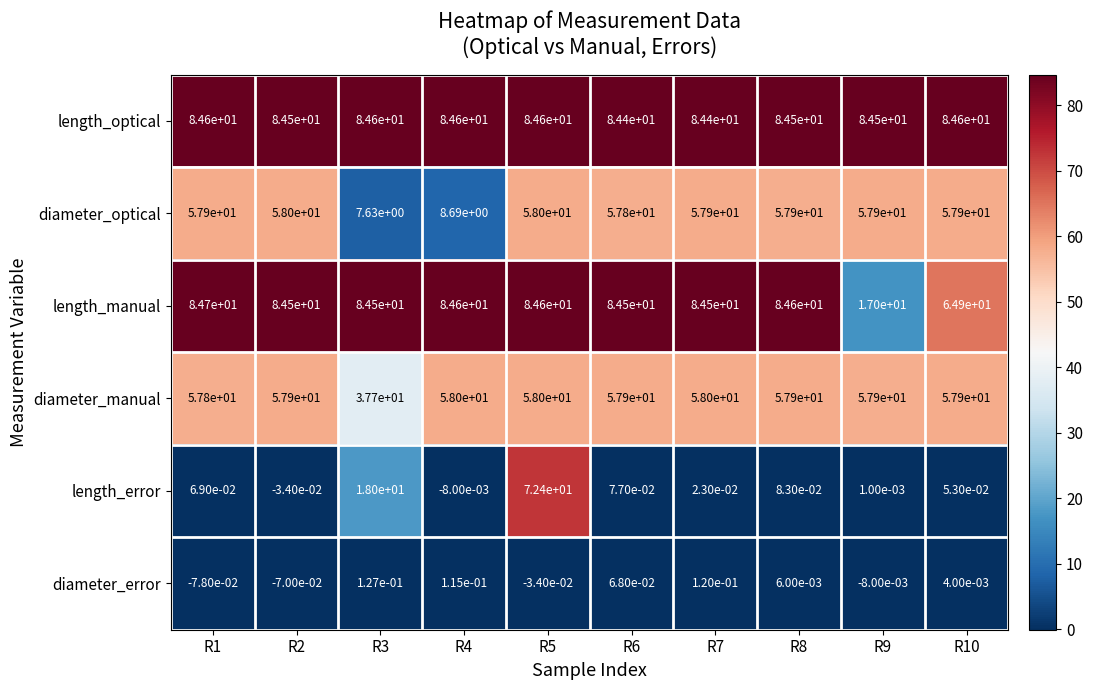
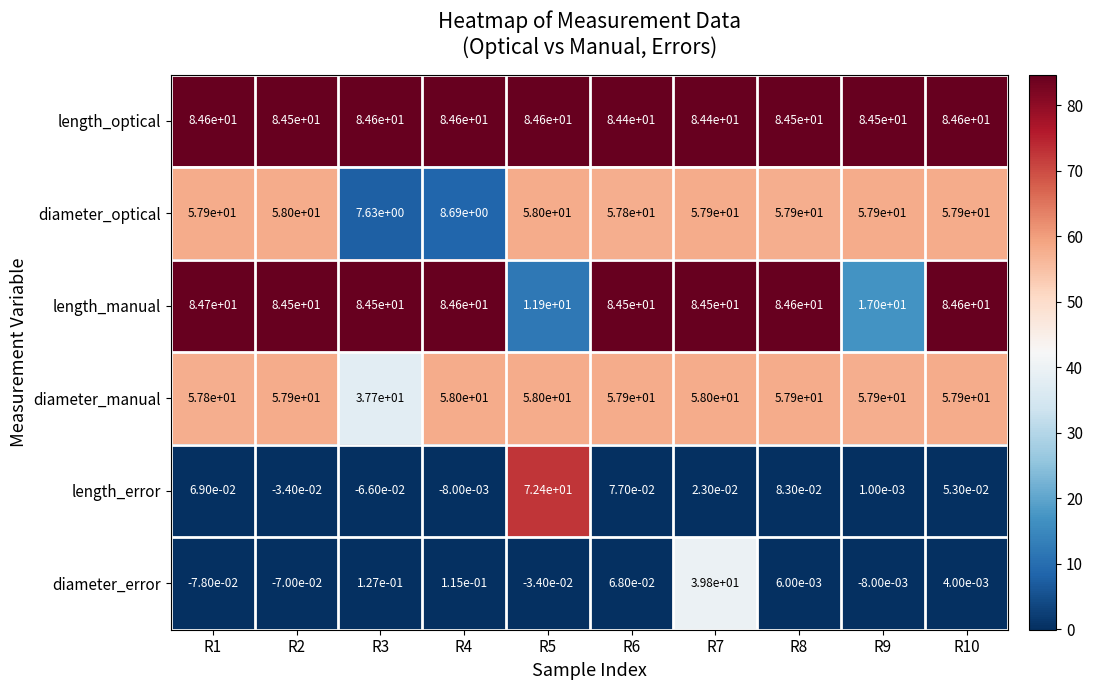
length_manual, R5: 8.46e+01 -> 1.19e+01
length_manual, R10: 6.49e+01 -> 8.46e+01
length_error, R3: 1.80e+01 -> -6.60e-02
diameter_error, R7: 1.20e-01 -> 3.98e+01
